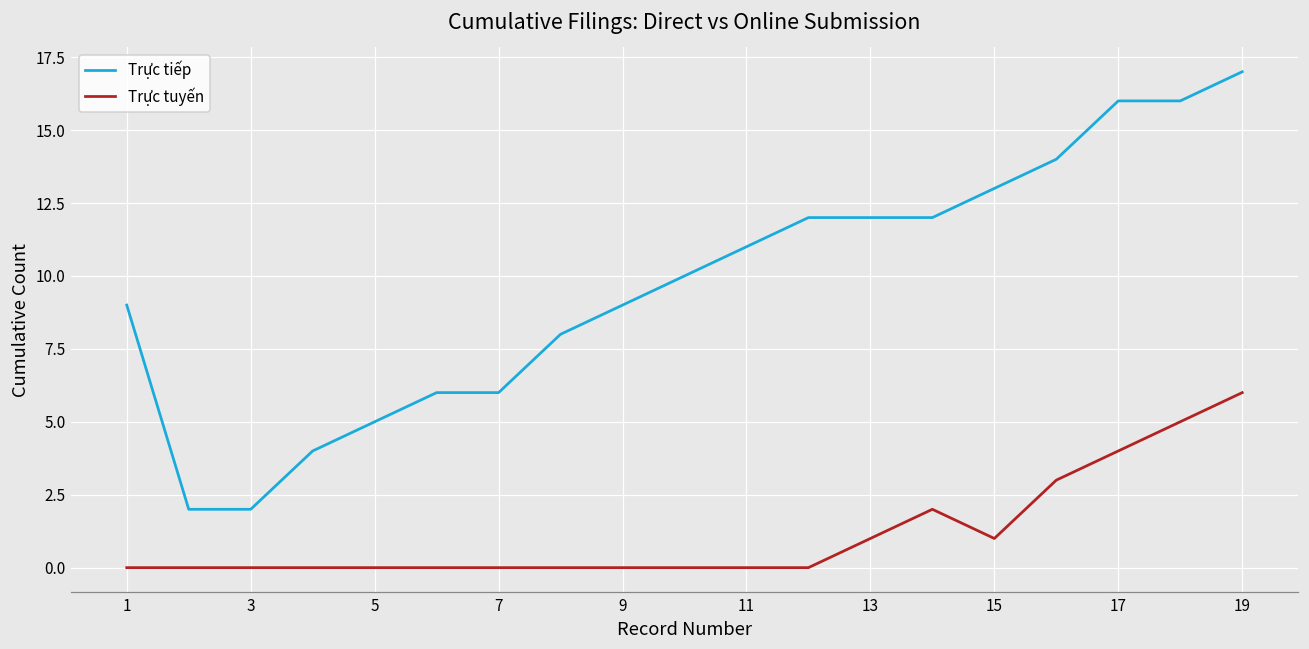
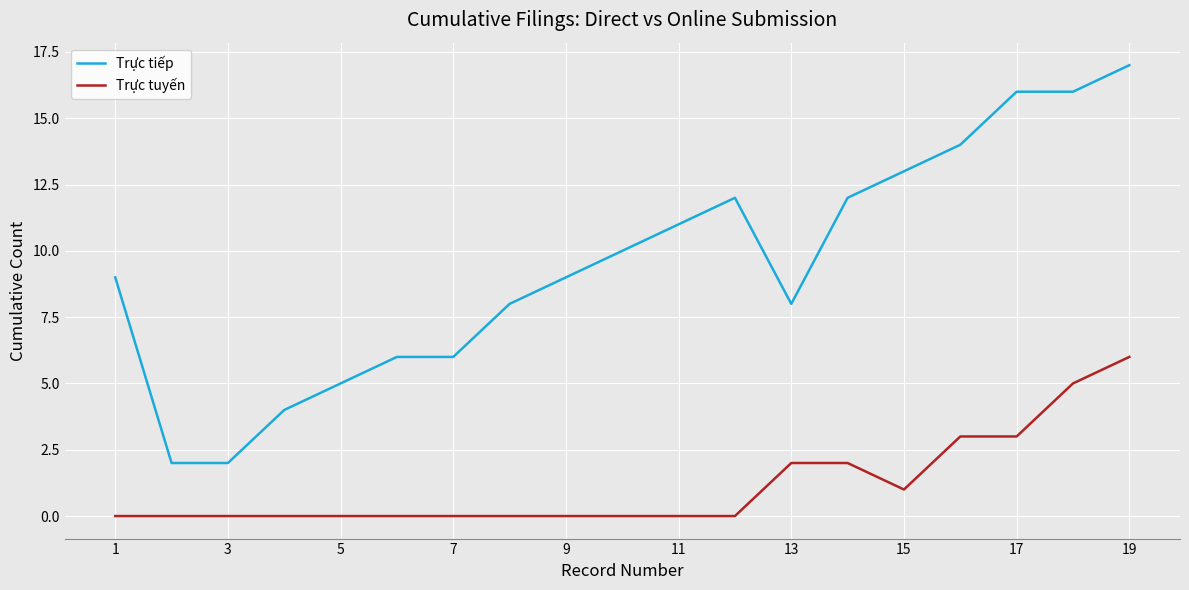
Trực tiếp, 13: 12 -> 8
Trực tuyến, 13: 1 -> 2
Trực tuyến, 17: 4 -> 3
